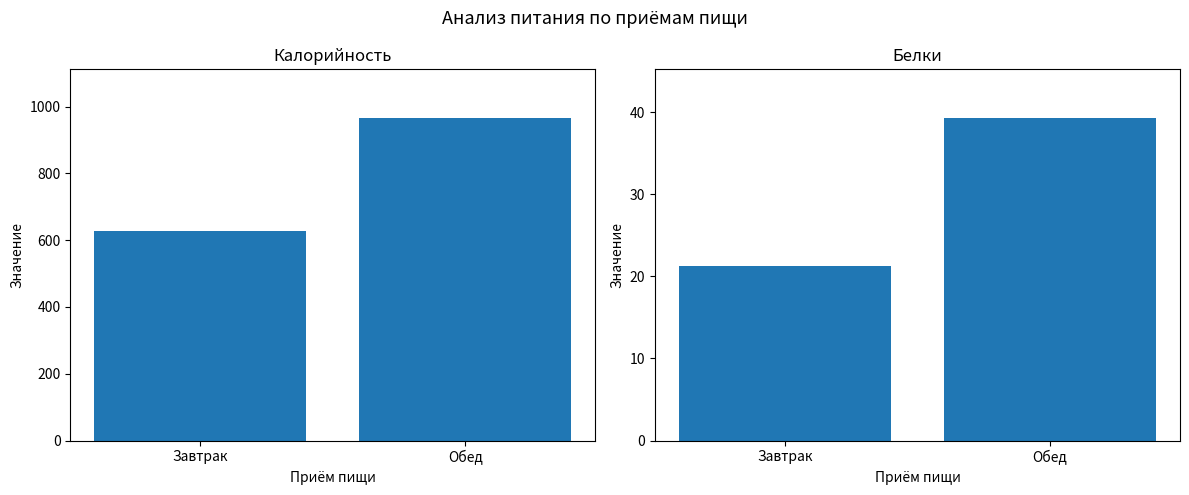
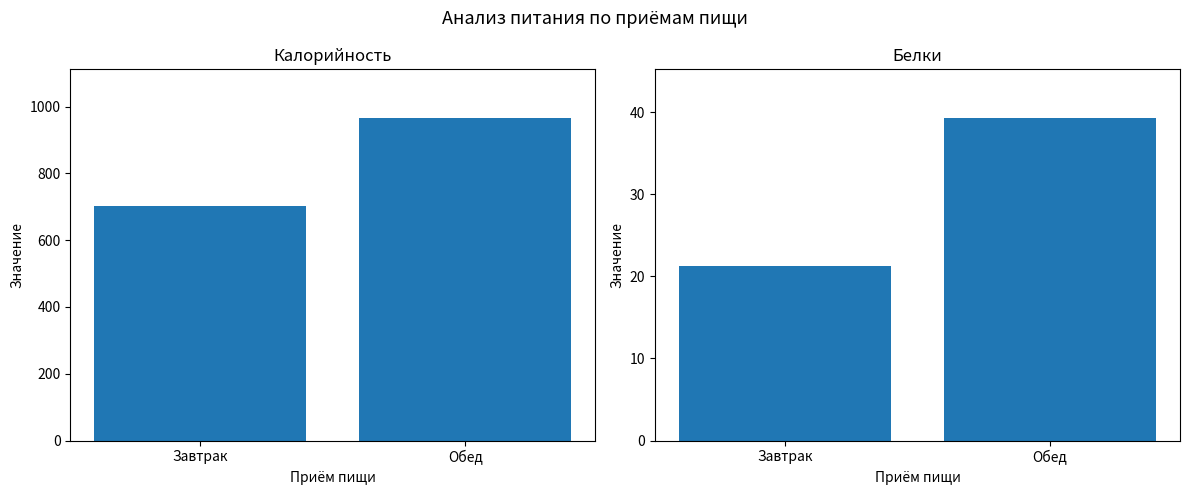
Калорийность, Завтрак: 630 -> 700
